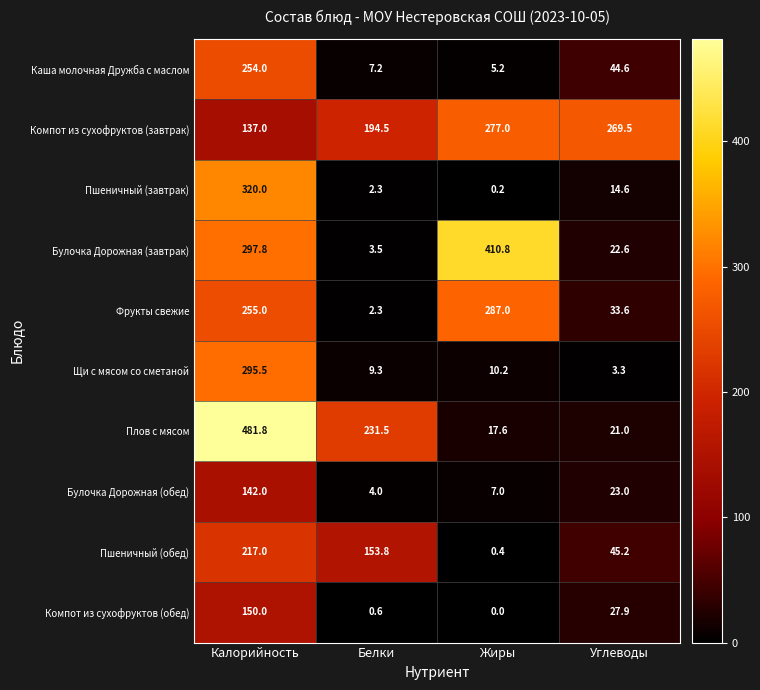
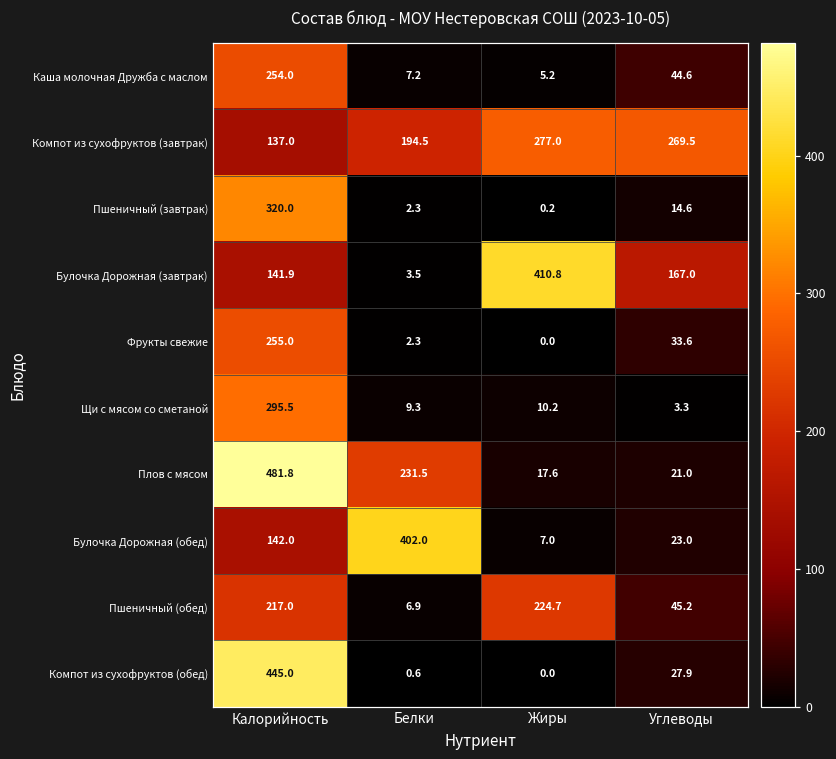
Булочка Дорожная (завтрак), Калорийность: 297.8 -> 141.9
Булочка Дорожная (завтрак), Углеводы: 22.6 -> 167.0
Фрукты свежие, Жиры: 287.0 -> 0.0
Булочка Дорожная (обед), Белки: 4.0 -> 402.0
Пшеничный (обед), Белки: 153.8 -> 6.9
Пшеничный (обед), Жиры: 0.4 -> 224.7
Компот из сухофруктов (обед), Калорийность: 150.0 -> 445.0
